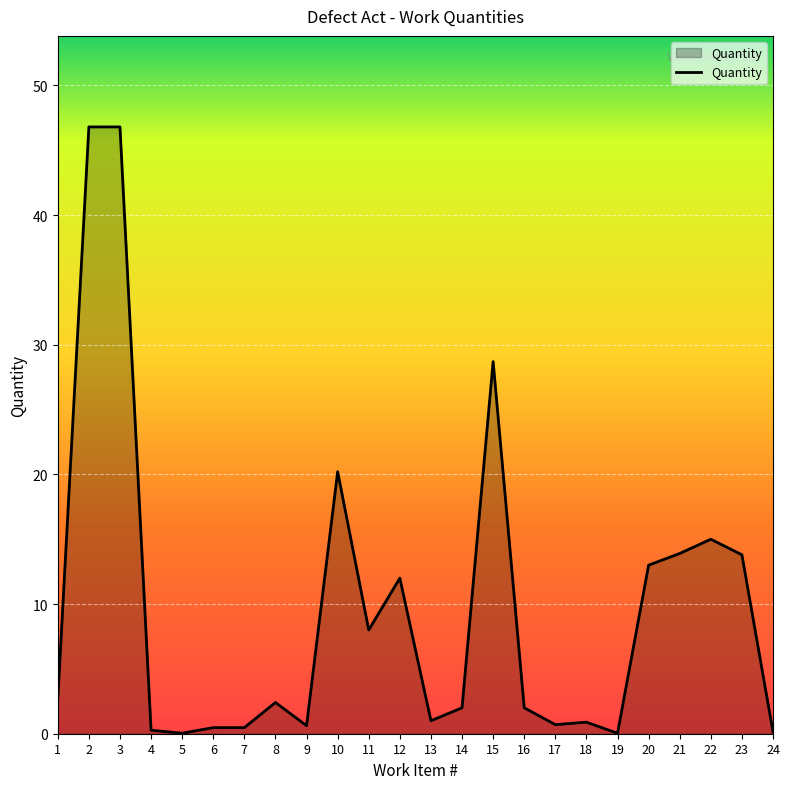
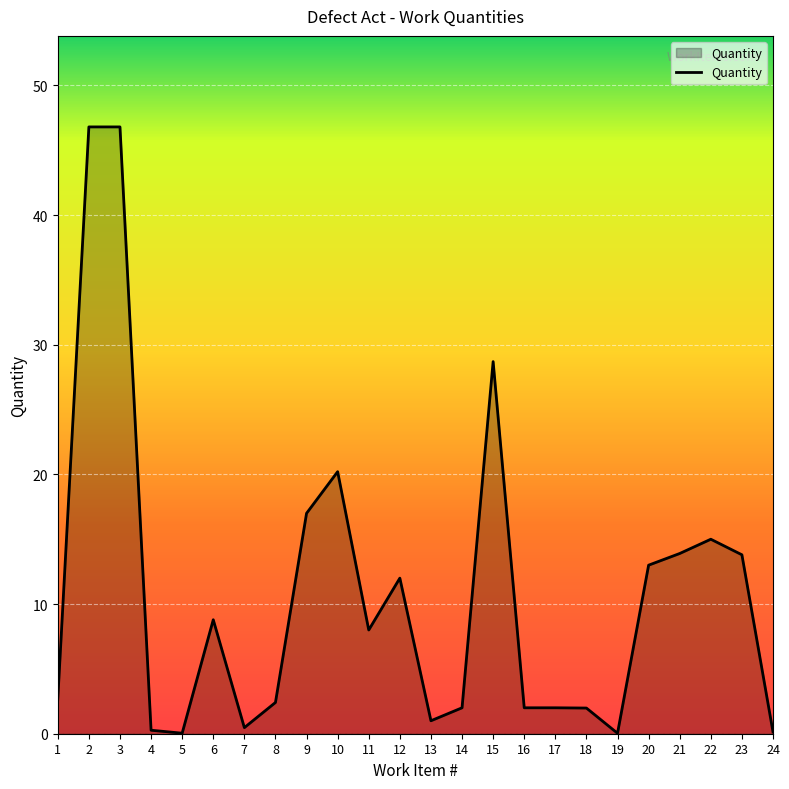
6: 0.5 -> 8.8
9: 0.6 -> 17.0
17: 0.7 -> 2.0
18: 0.9 -> 2.0
